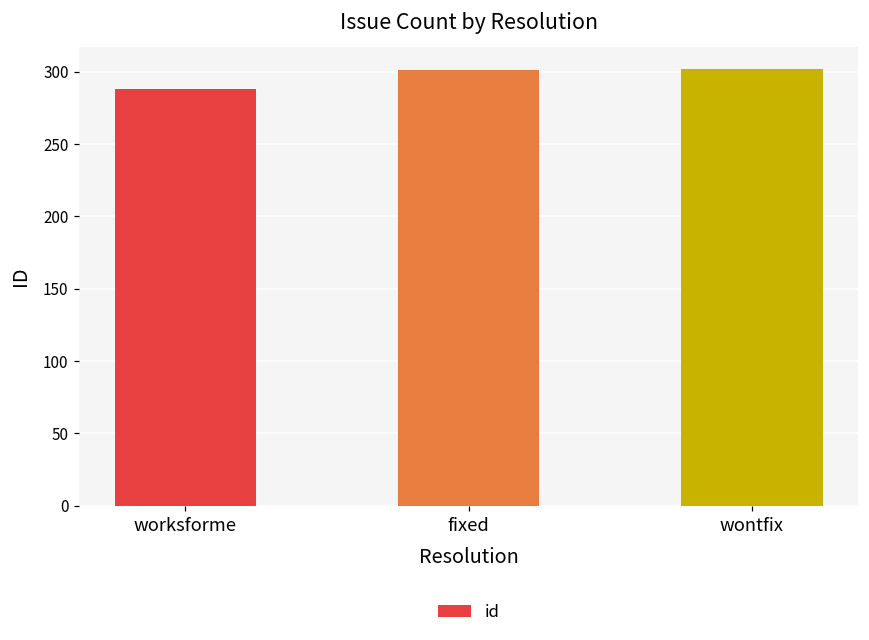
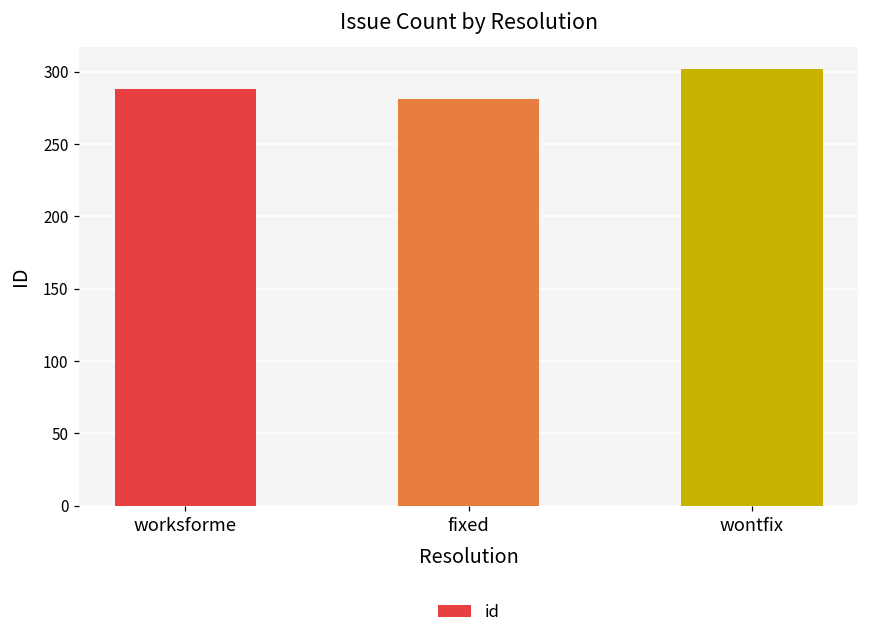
fixed: 301 -> 281
